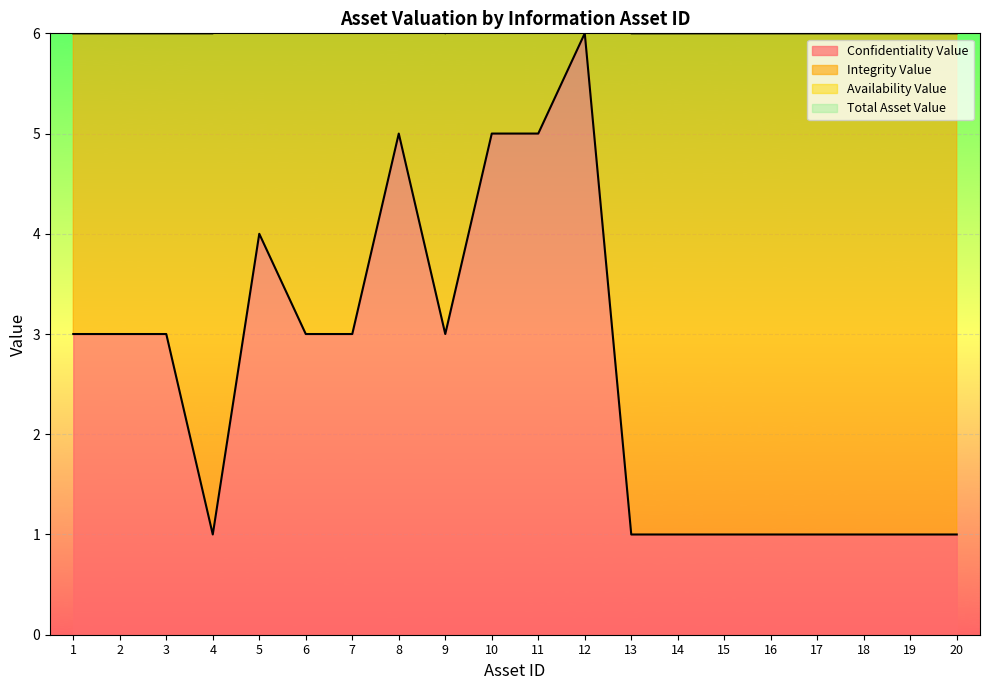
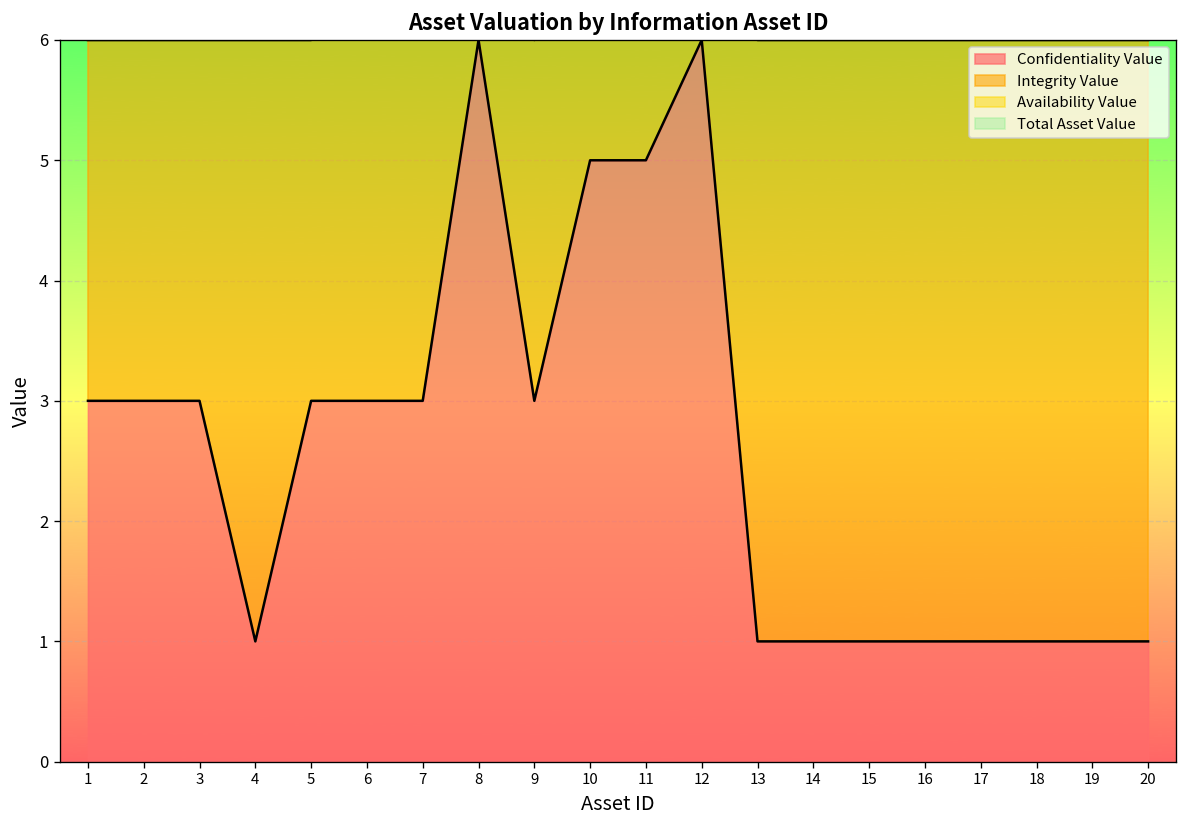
Confidentiality Value, 5: 4 -> 3
Confidentiality Value, 8: 5 -> 6
